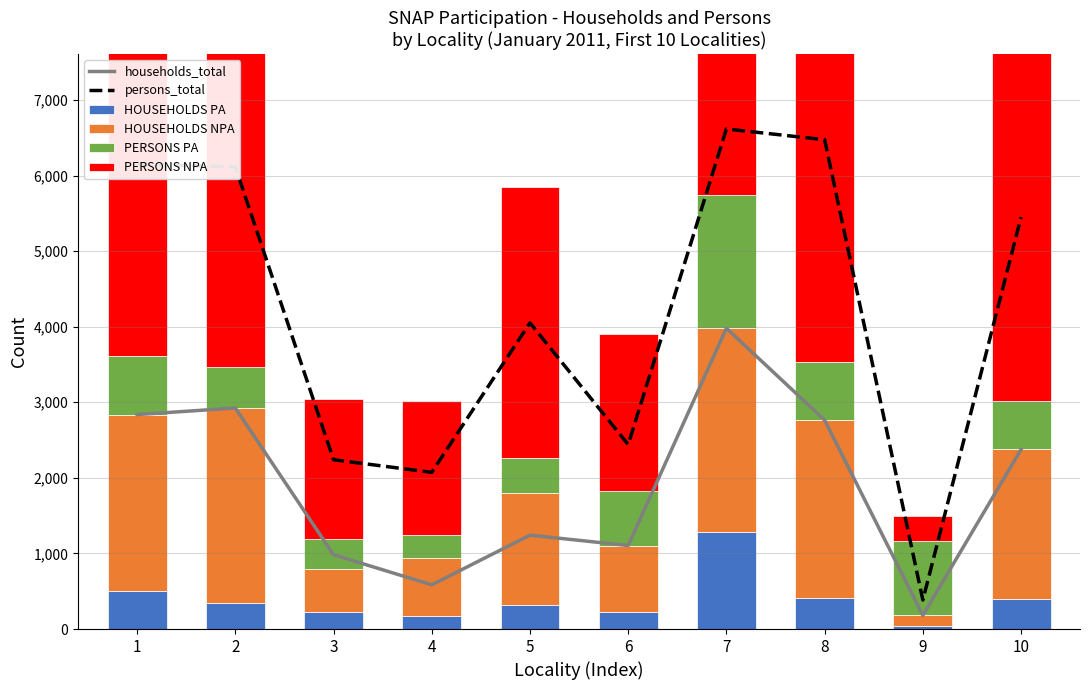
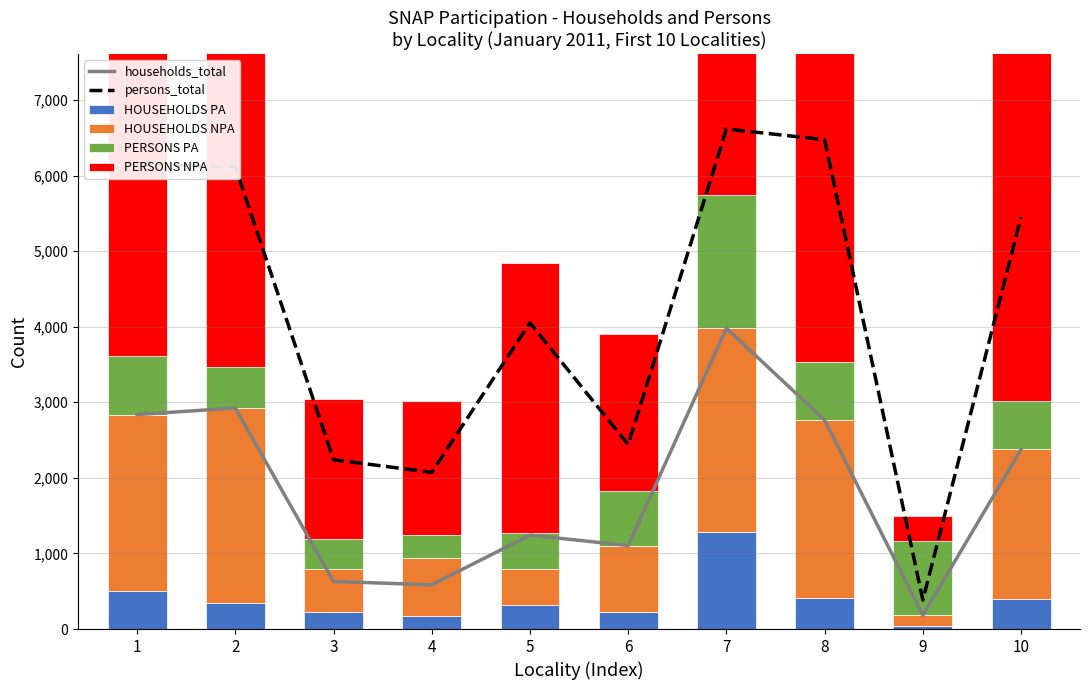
households_total, 3: 1,000 -> 600
HOUSEHOLDS NPA, 5: 1,500 -> 500
